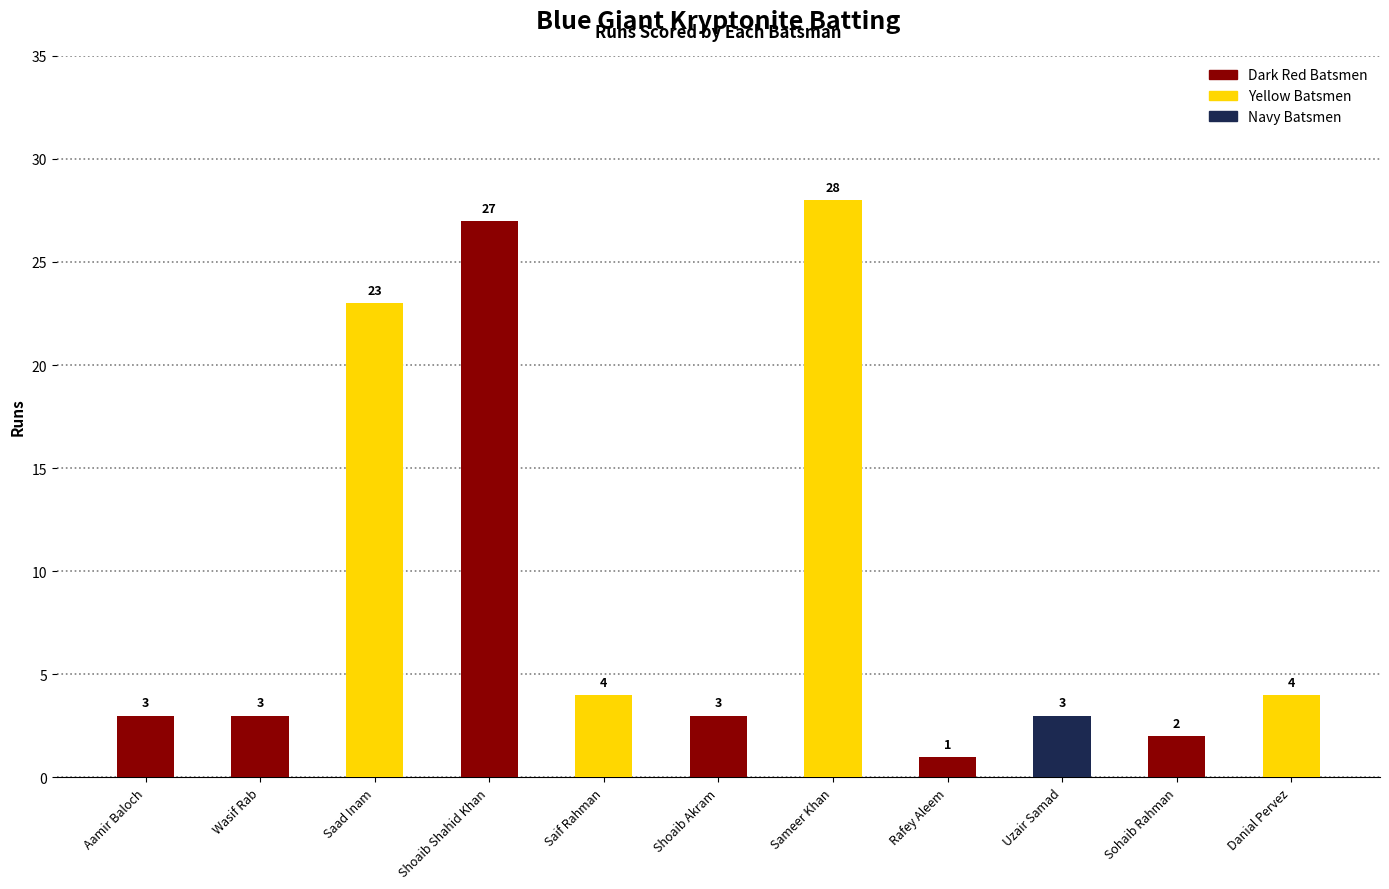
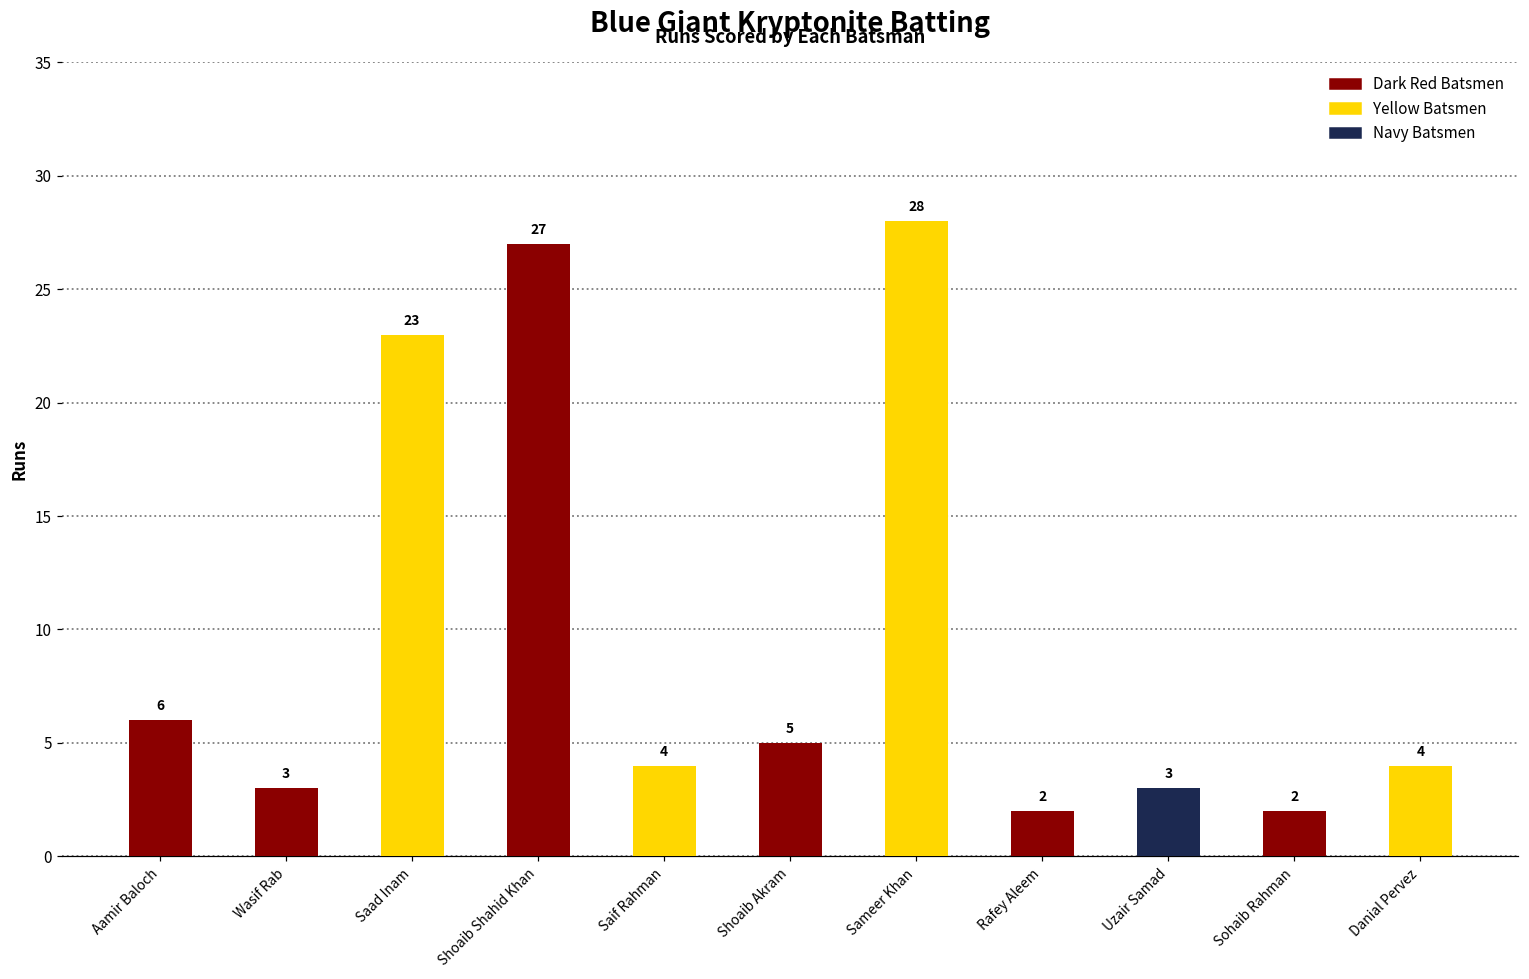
Aamir Baloch: 3 -> 6
Shoaib Akram: 3 -> 5
Rafey Aleem: 1 -> 2
